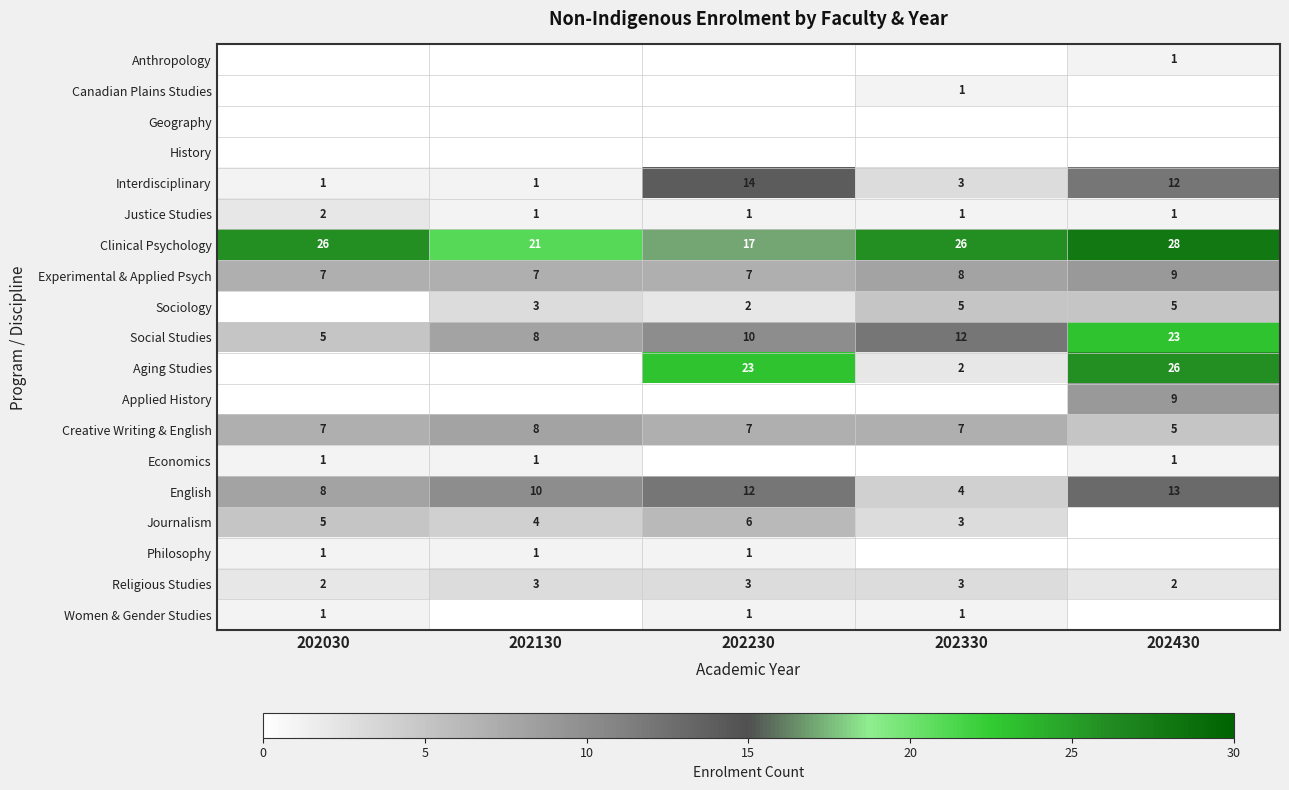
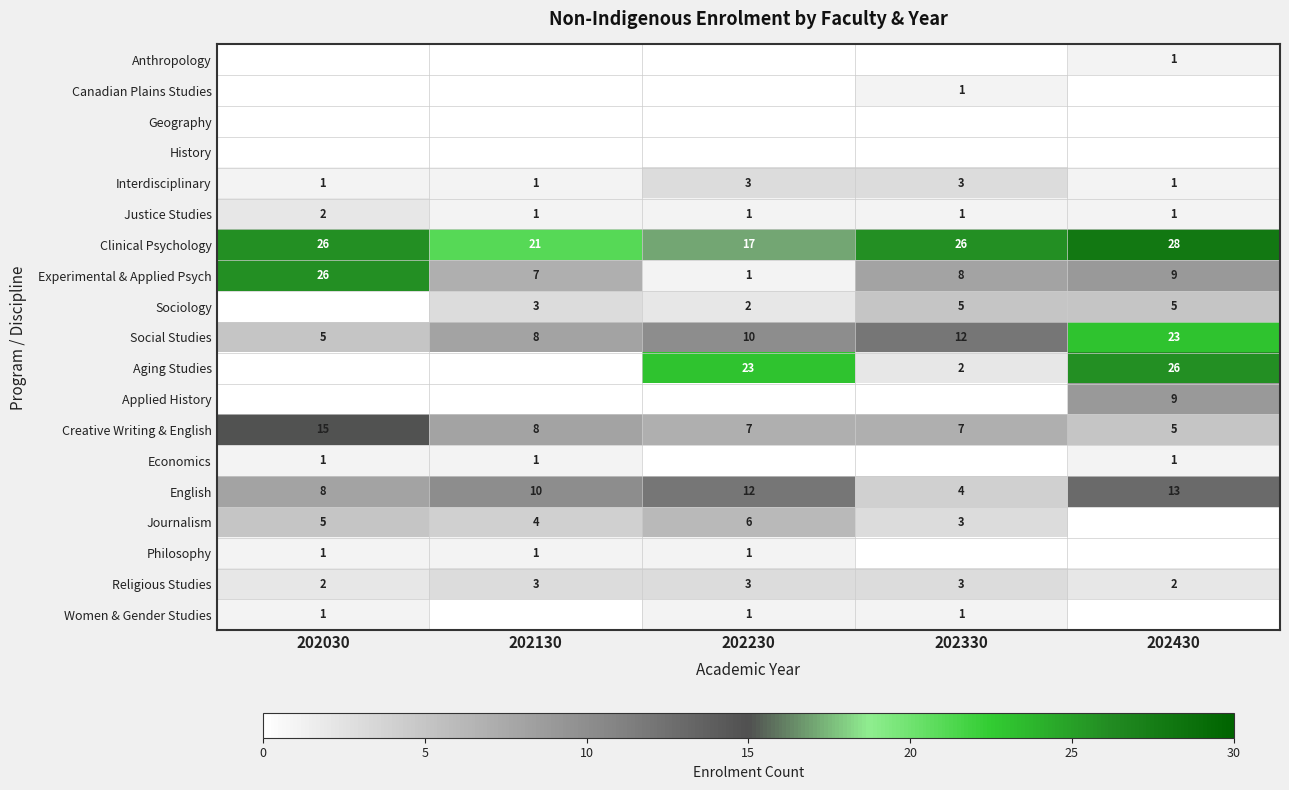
Interdisciplinary, 202230: 14 -> 3
Interdisciplinary, 202430: 12 -> 1
Experimental & Applied Psych, 202030: 7 -> 26
Experimental & Applied Psych, 202230: 7 -> 1
Creative Writing & English, 202030: 7 -> 15
